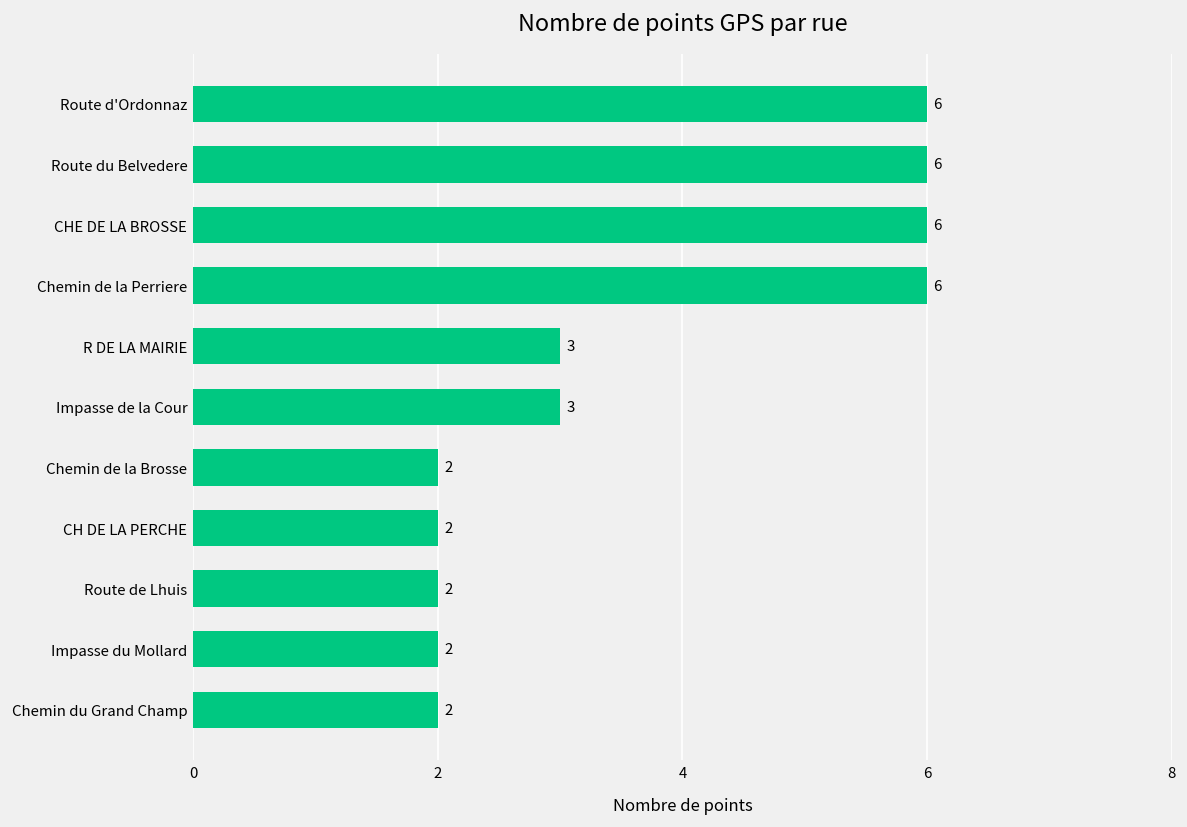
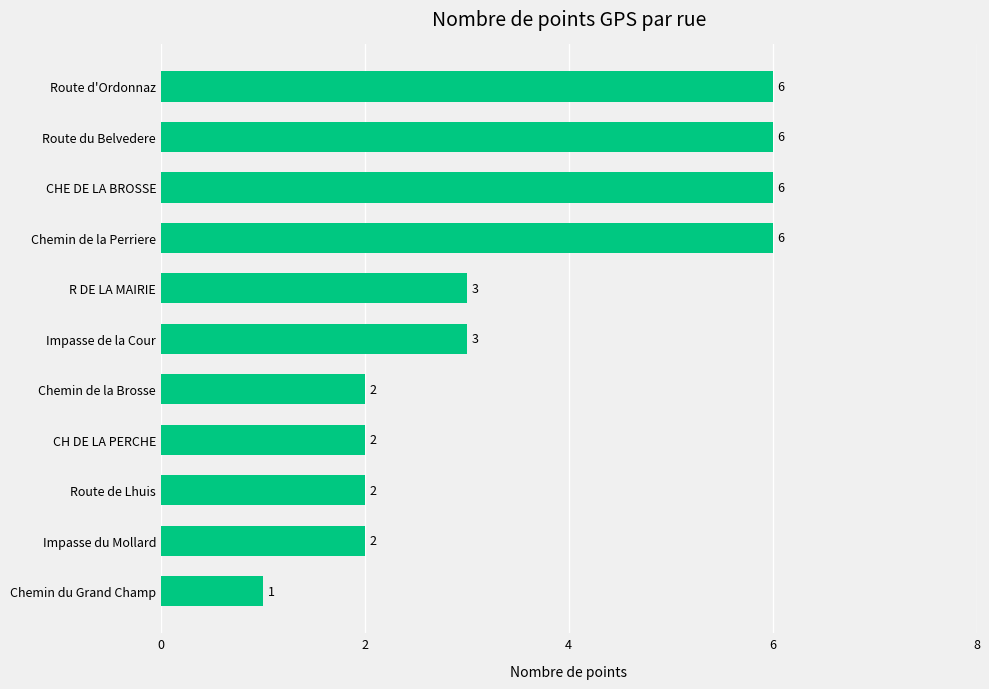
Chemin du Grand Champ: 2 -> 1
